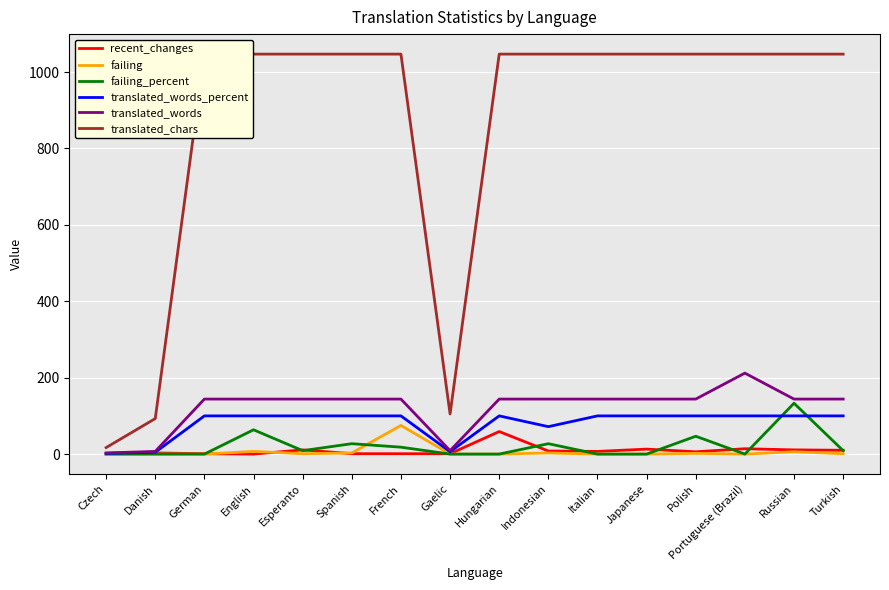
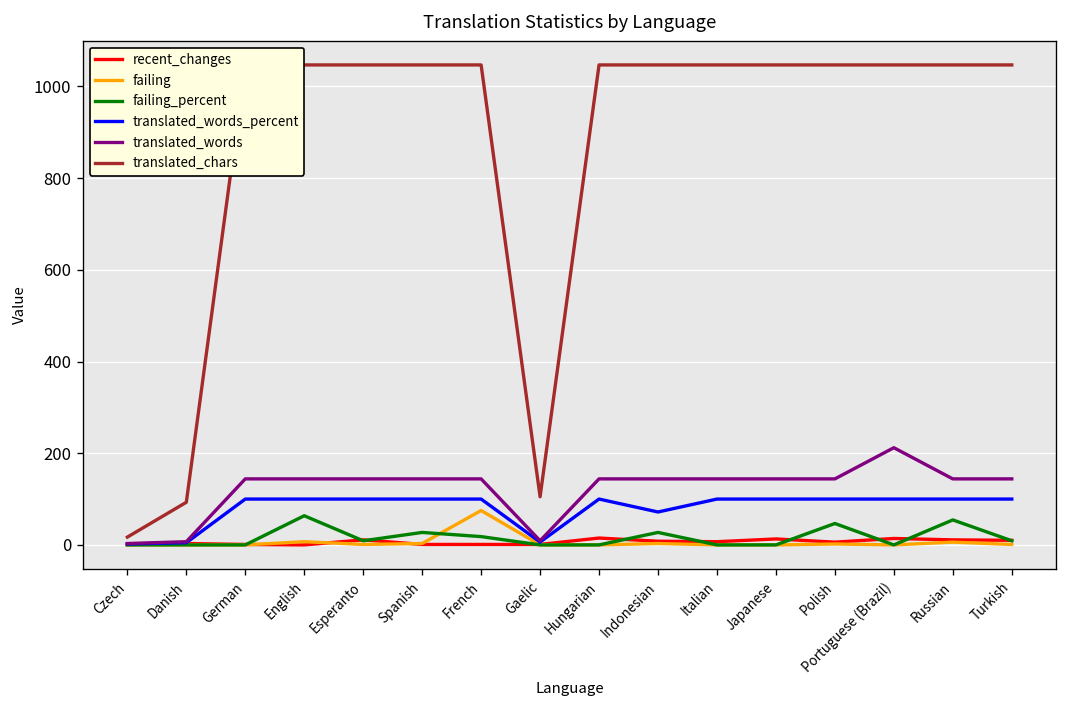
recent_changes, Hungarian: 60 -> 20
failing_percent, Russian: 130 -> 50
